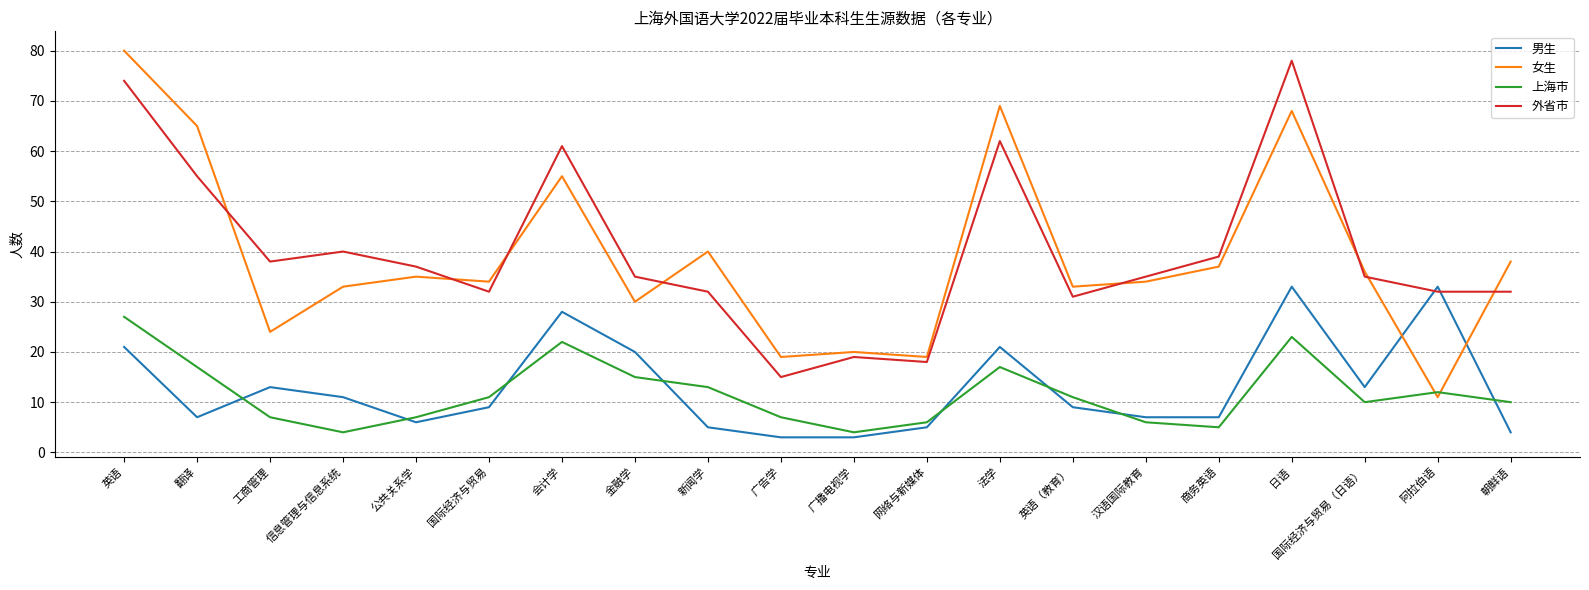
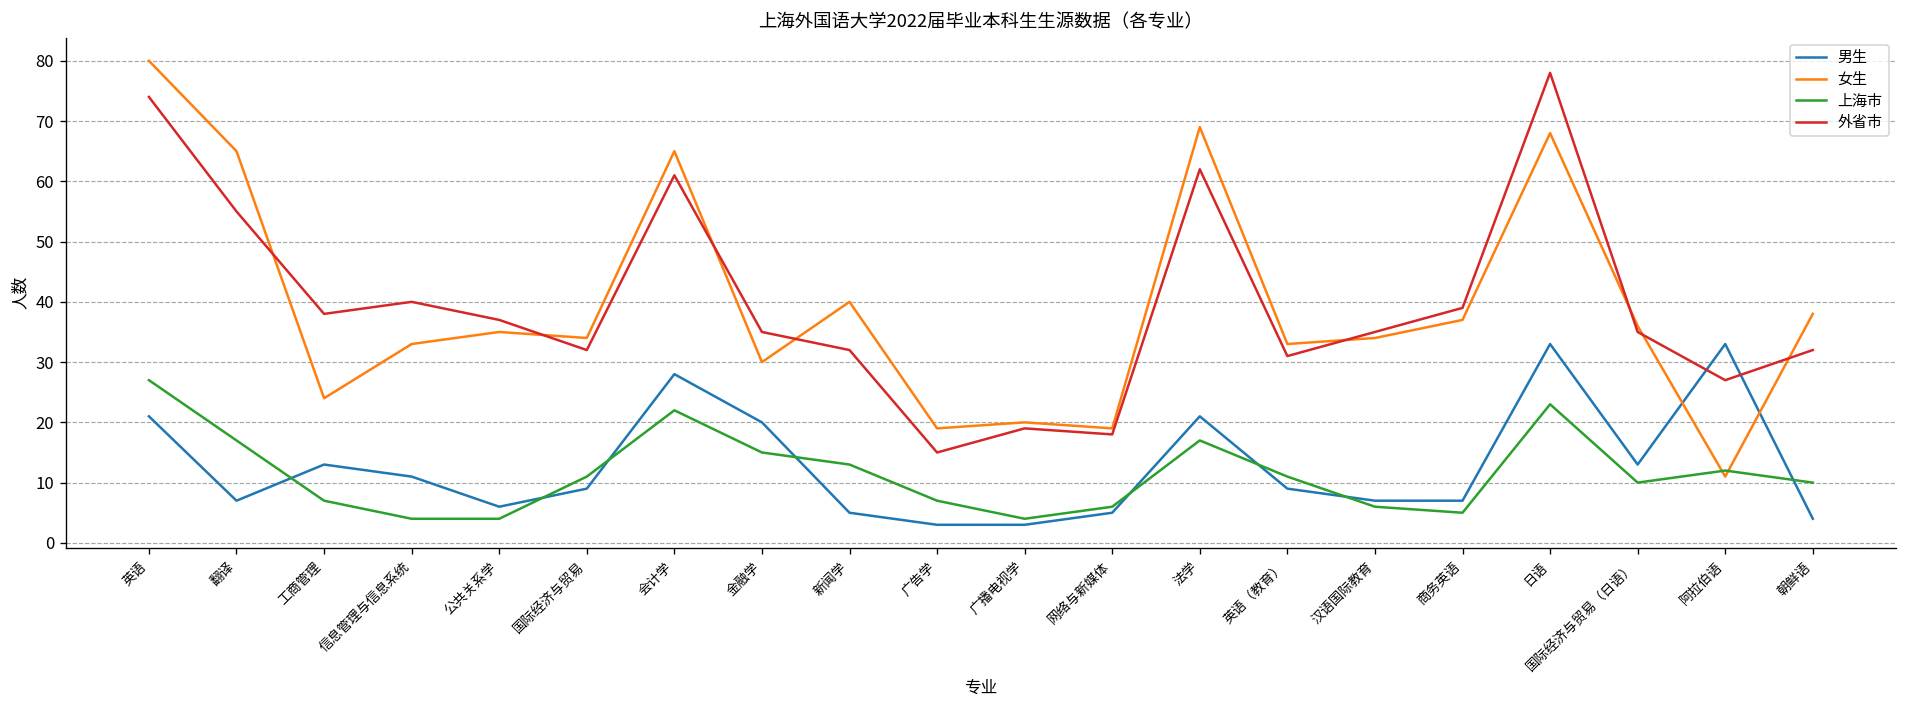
上海市, 公共关系学: 7 -> 4
女生, 会计学: 55 -> 65
外省市, 阿拉伯语: 32 -> 27
